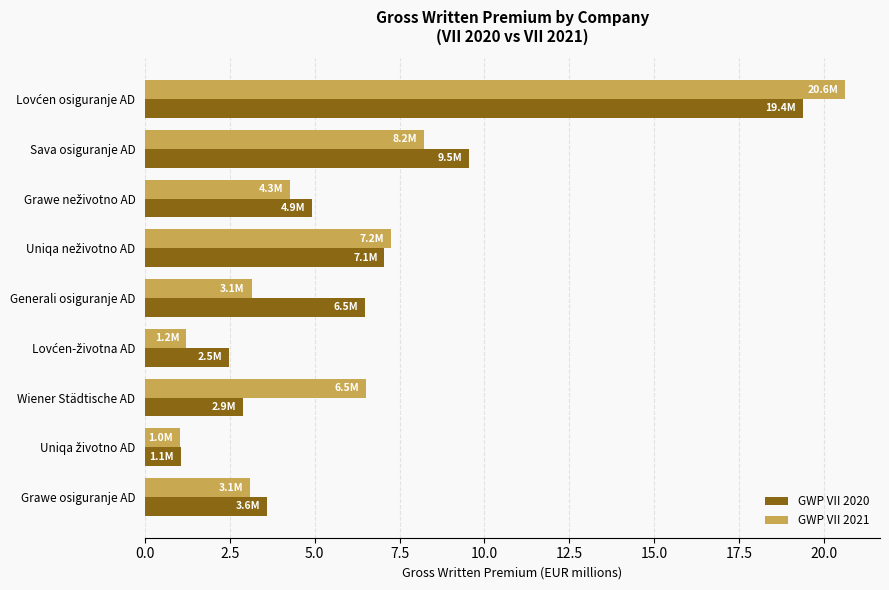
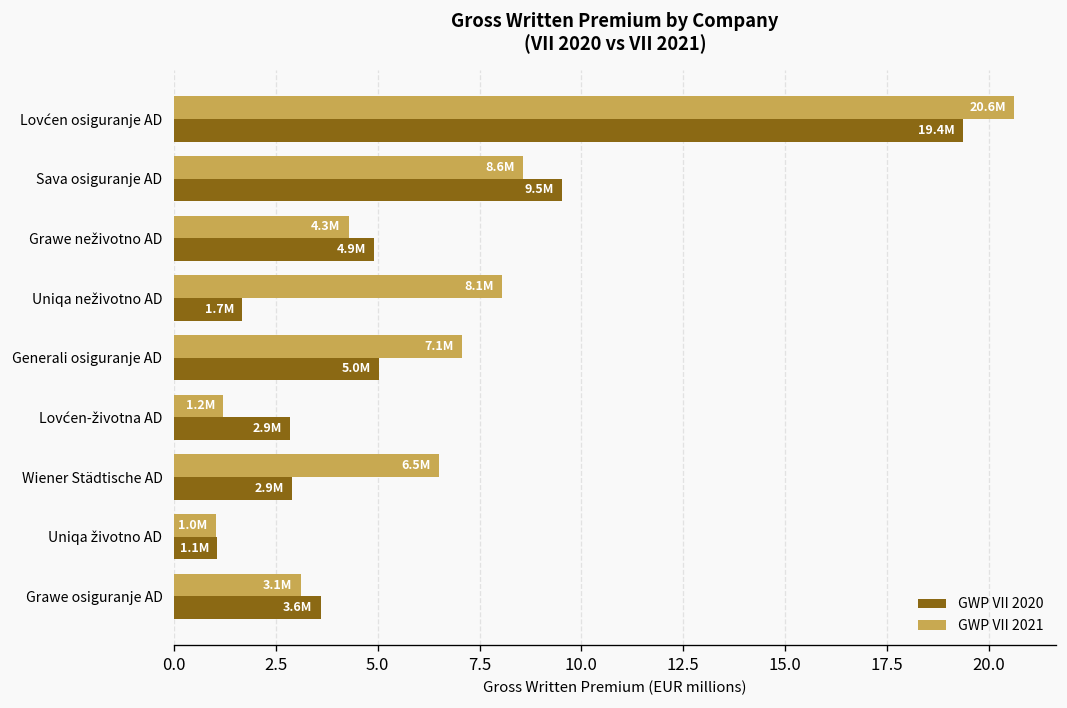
GWP VII 2021, Sava osiguranje AD: 8.2M -> 8.6M
GWP VII 2021, Uniqa neživotno AD: 7.2M -> 8.1M
GWP VII 2020, Uniqa neživotno AD: 7.1M -> 1.7M
GWP VII 2021, Generali osiguranje AD: 3.1M -> 7.1M
GWP VII 2020, Generali osiguranje AD: 6.5M -> 5.0M
GWP VII 2020, Lovćen-životna AD: 2.5M -> 2.9M
